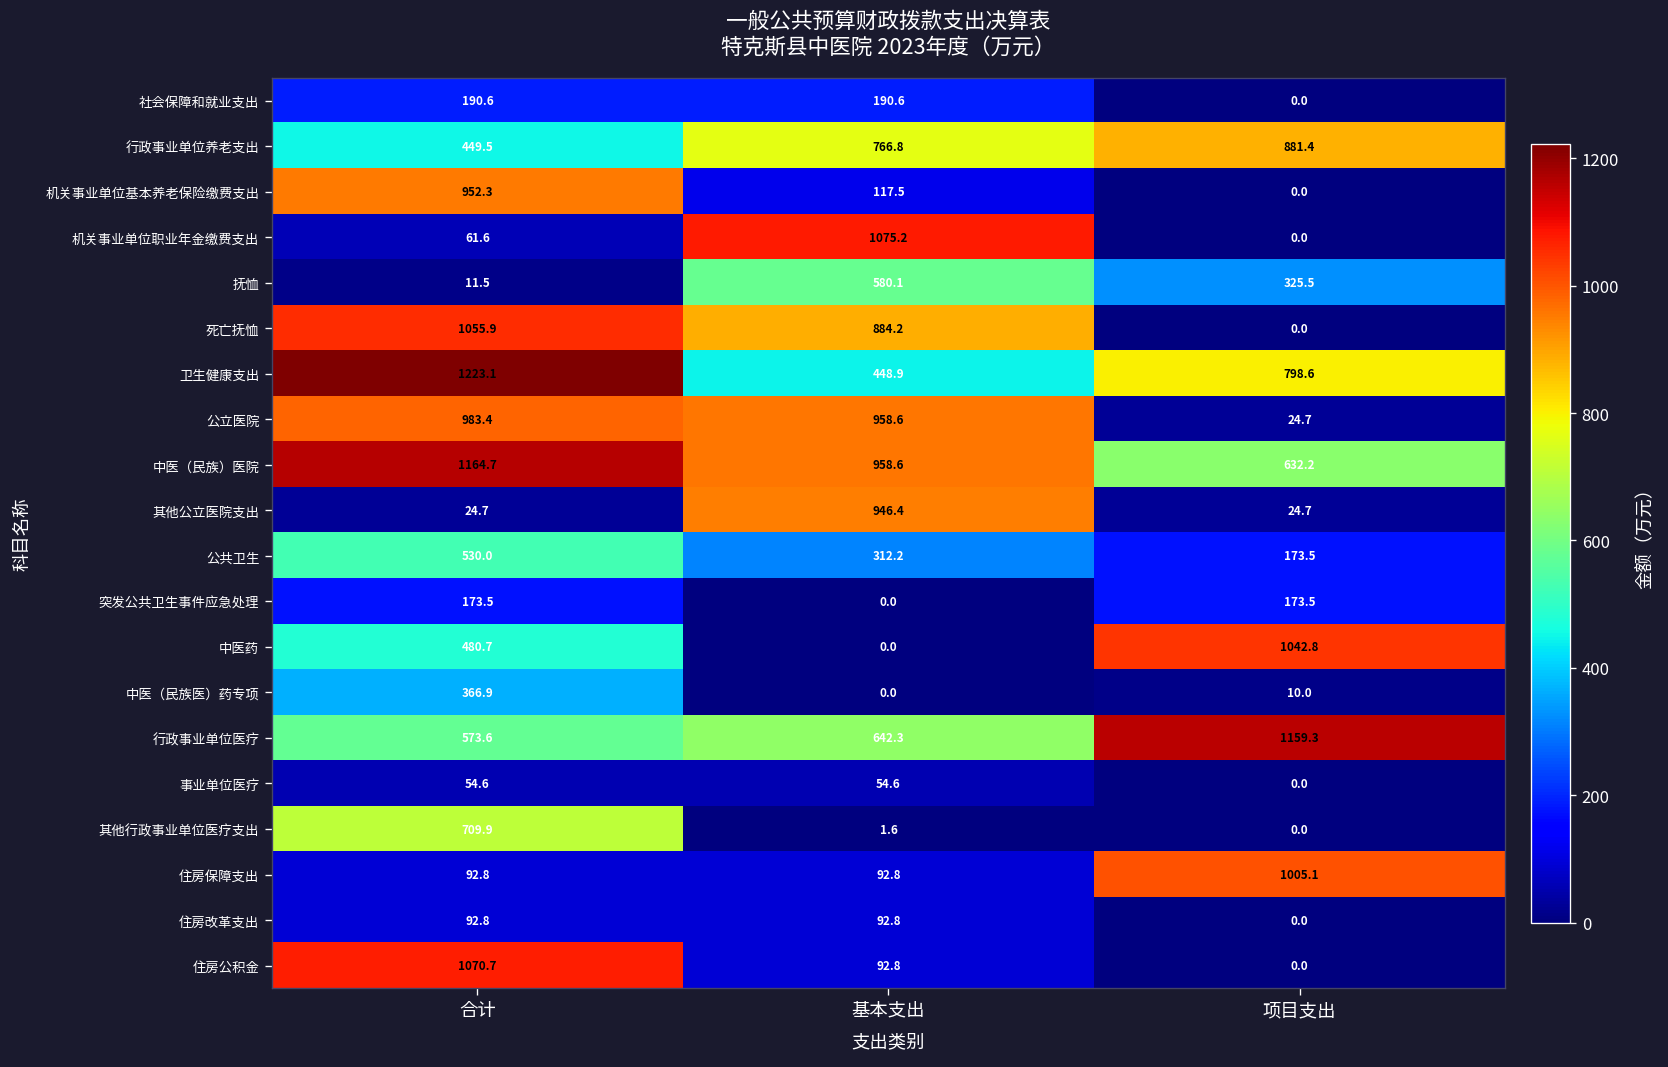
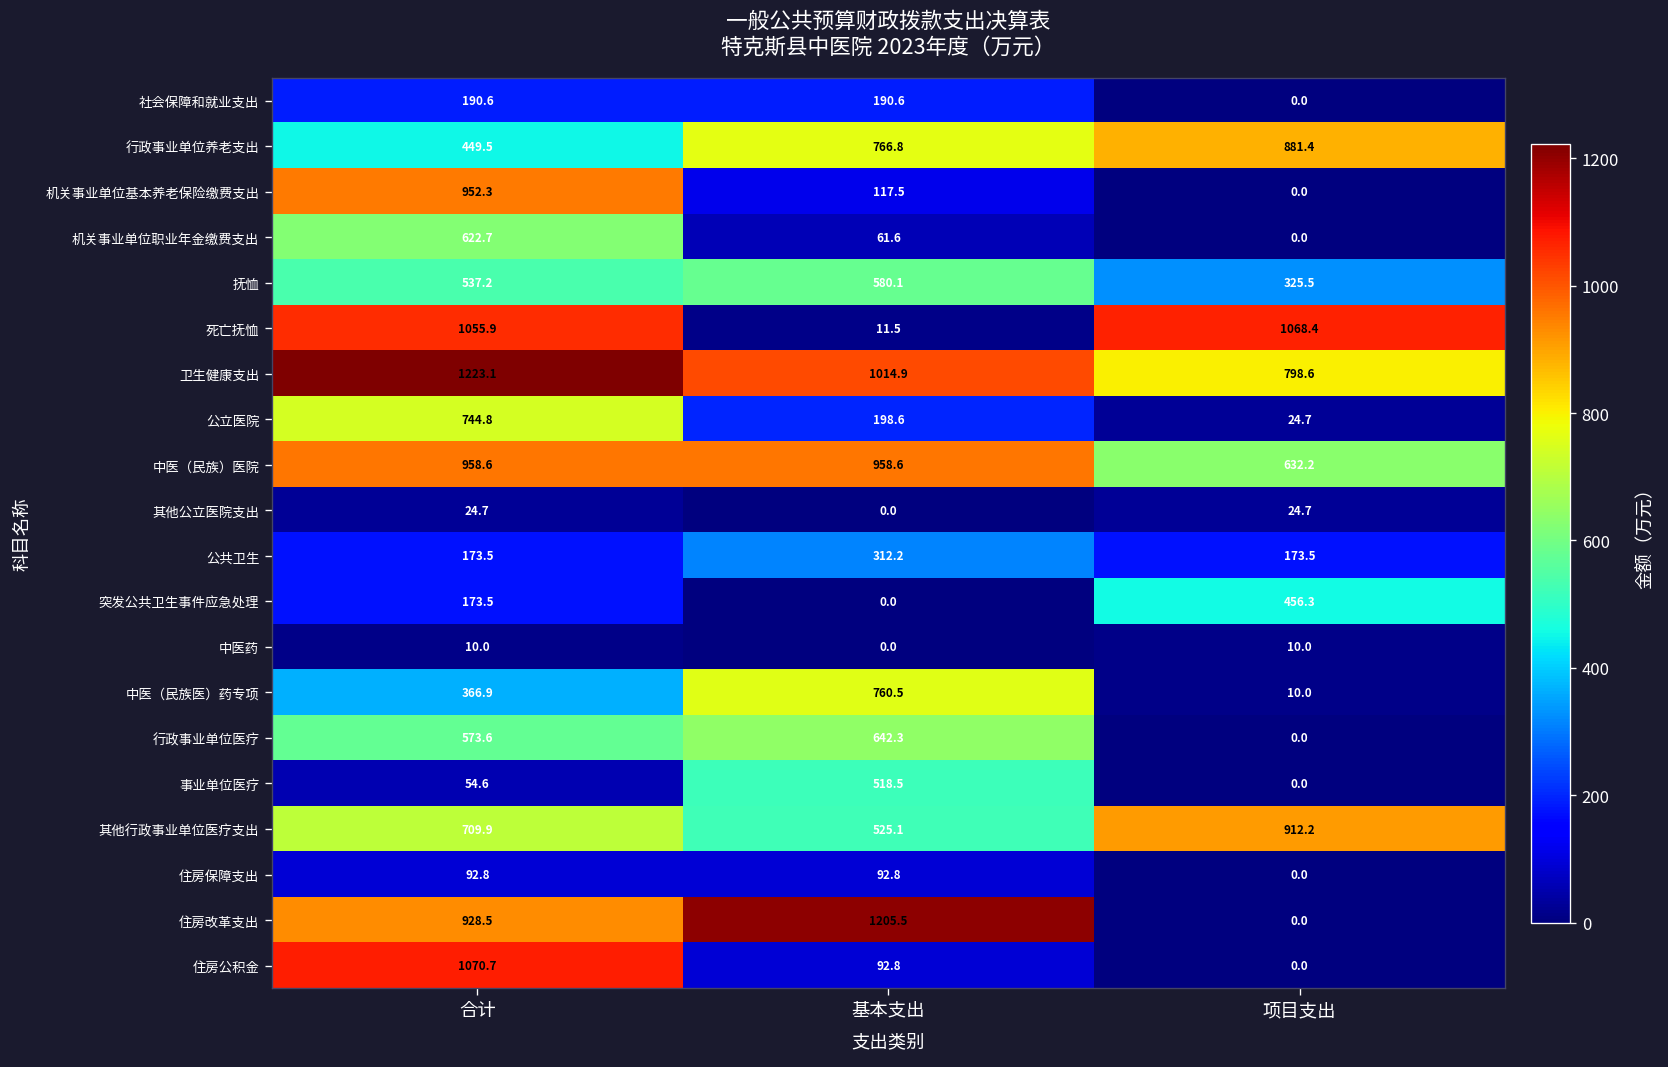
机关事业单位职业年金缴费支出, 合计: 61.6 -> 622.7
机关事业单位职业年金缴费支出, 基本支出: 1075.2 -> 61.6
抚恤, 合计: 11.5 -> 537.2
死亡抚恤, 基本支出: 884.2 -> 11.5
死亡抚恤, 项目支出: 0.0 -> 1068.4
卫生健康支出, 基本支出: 448.9 -> 1014.9
公立医院, 合计: 983.4 -> 744.8
公立医院, 基本支出: 958.6 -> 198.6
中医（民族）医院, 合计: 1164.7 -> 958.6
其他公立医院支出, 基本支出: 946.4 -> 0.0
公共卫生, 合计: 530.0 -> 173.5
突发公共卫生事件应急处理, 项目支出: 173.5 -> 456.3
中医药, 合计: 480.7 -> 10.0
中医药, 项目支出: 1042.8 -> 10.0
中医（民族医）药专项, 基本支出: 0.0 -> 760.5
行政事业单位医疗, 项目支出: 1159.3 -> 0.0
事业单位医疗, 基本支出: 54.6 -> 518.5
其他行政事业单位医疗支出, 基本支出: 1.6 -> 525.1
其他行政事业单位医疗支出, 项目支出: 0.0 -> 912.2
住房保障支出, 项目支出: 1005.1 -> 0.0
住房改革支出, 合计: 92.8 -> 928.5
住房改革支出, 基本支出: 92.8 -> 1205.5
